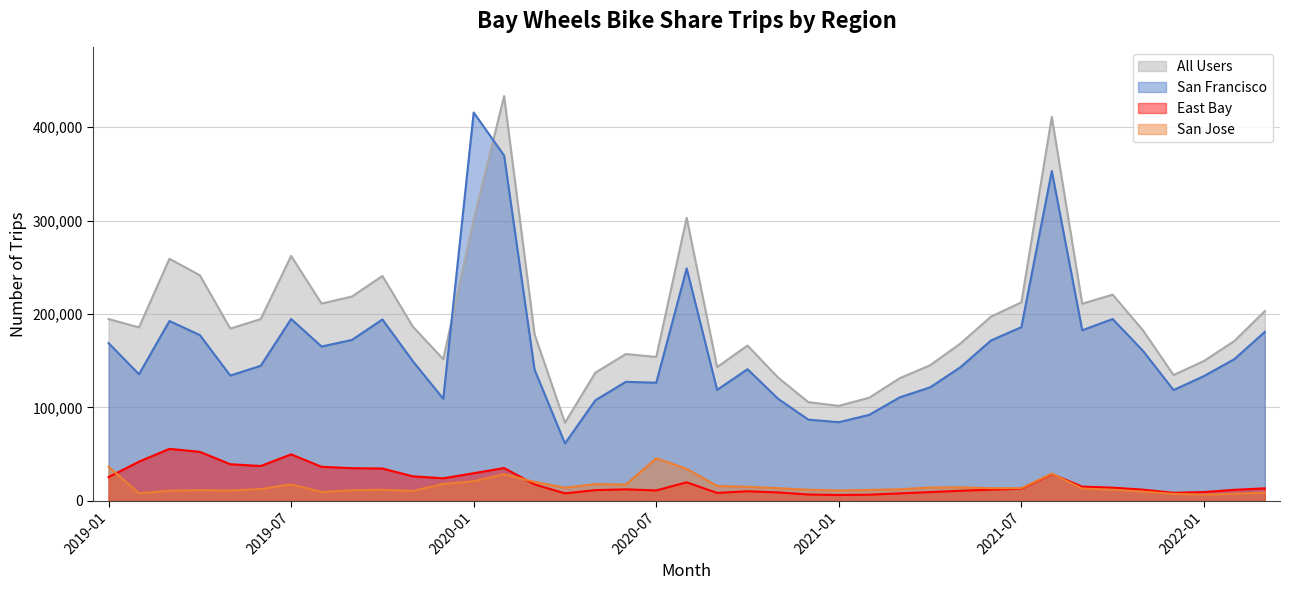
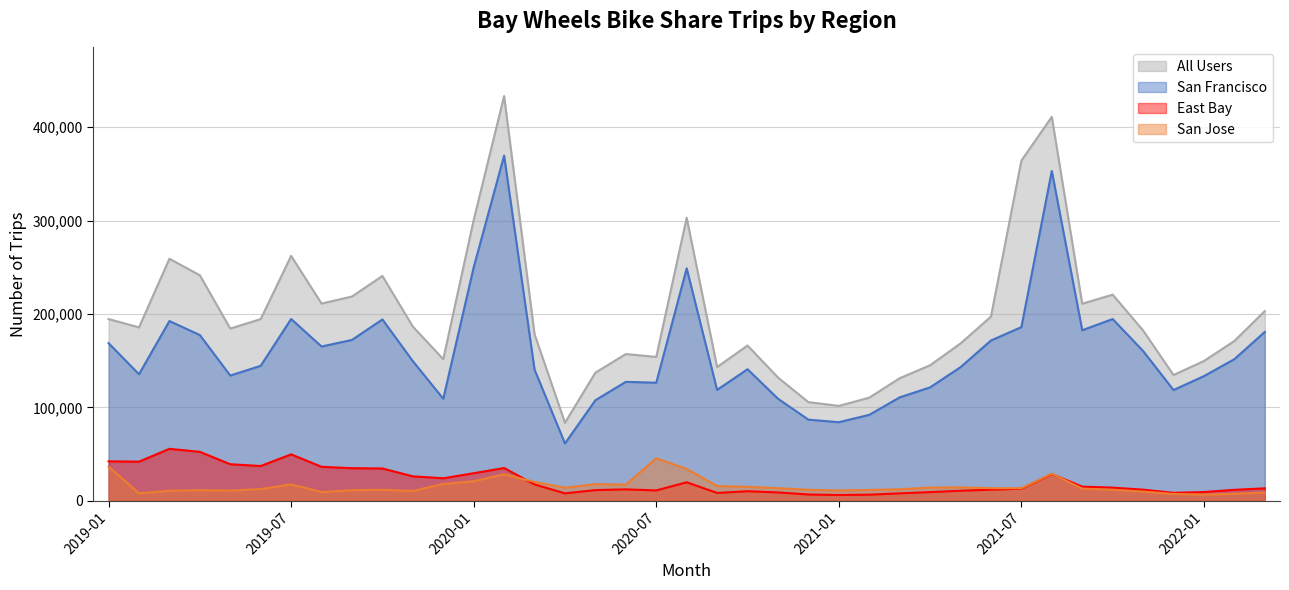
East Bay, 2019-01: 30,000 -> 40,000
San Francisco, 2020-01: 420,000 -> 250,000
All Users, 2021-07: 210,000 -> 360,000
